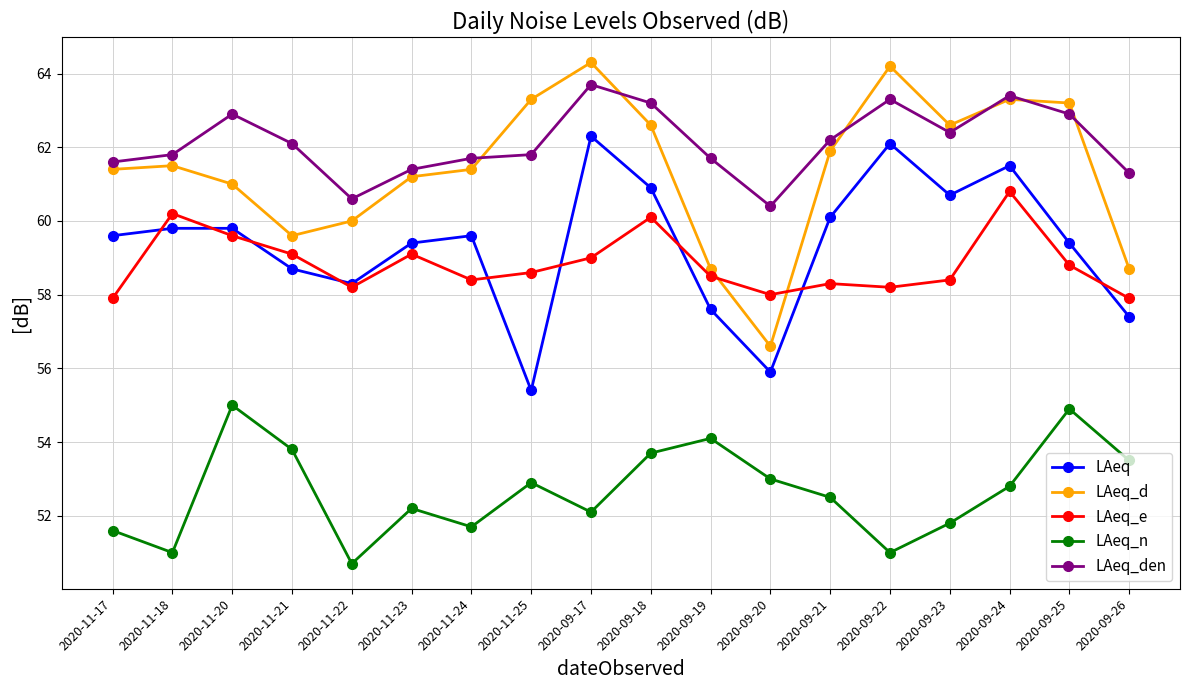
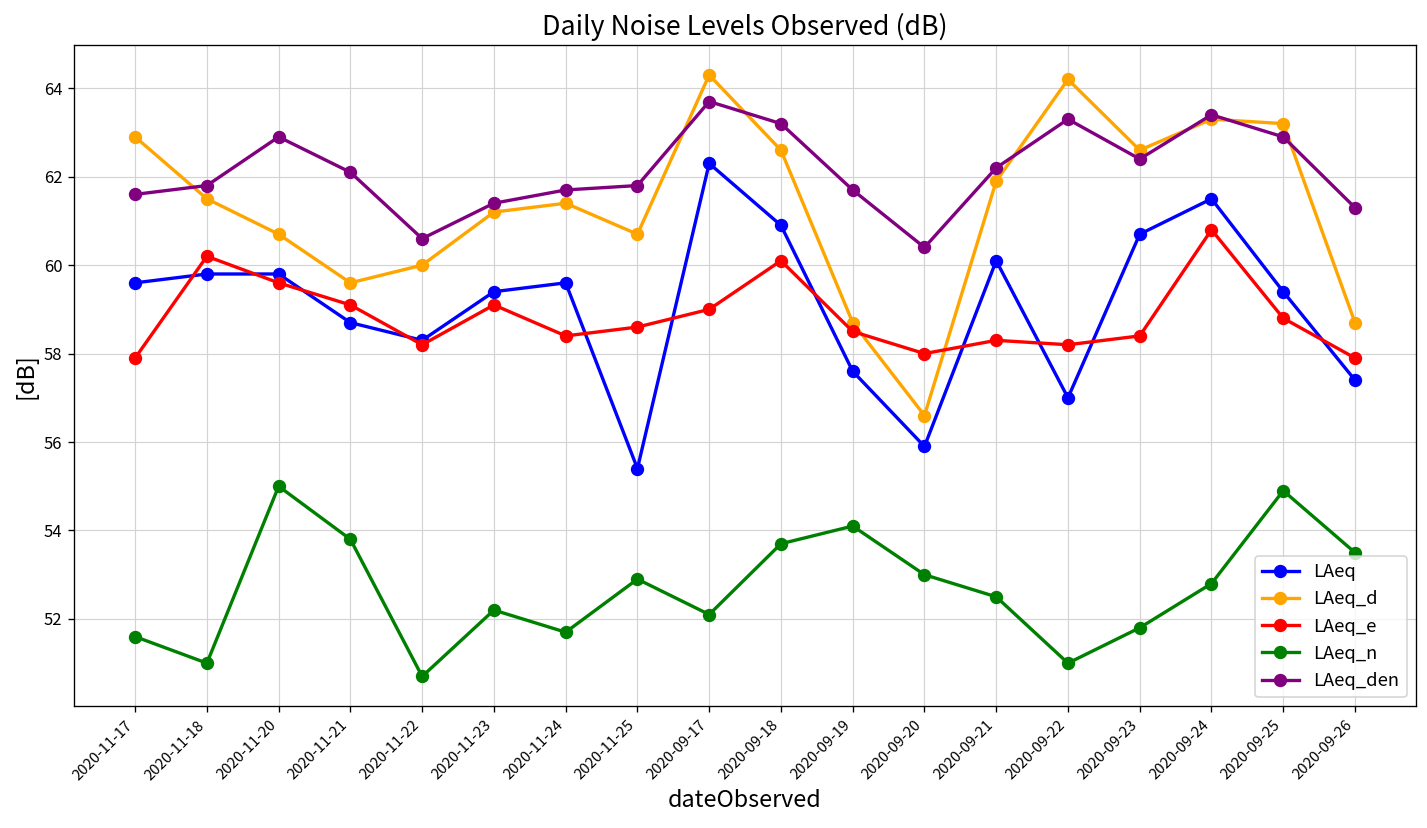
LAeq_d, 2020-11-17: 61.4 -> 62.9
LAeq_d, 2020-11-20: 61.0 -> 60.7
LAeq_d, 2020-11-25: 63.3 -> 60.7
LAeq, 2020-09-22: 62.1 -> 57.0
